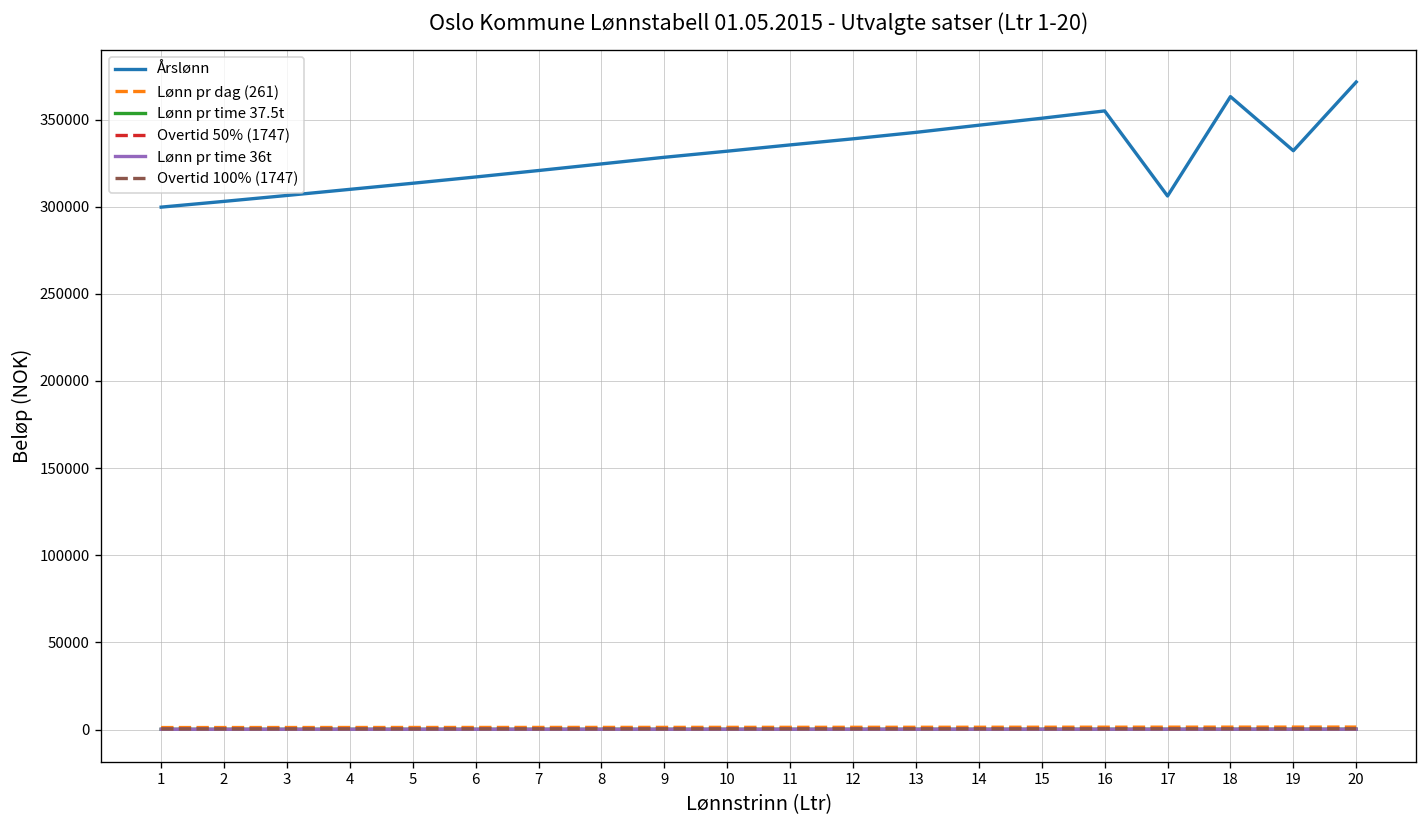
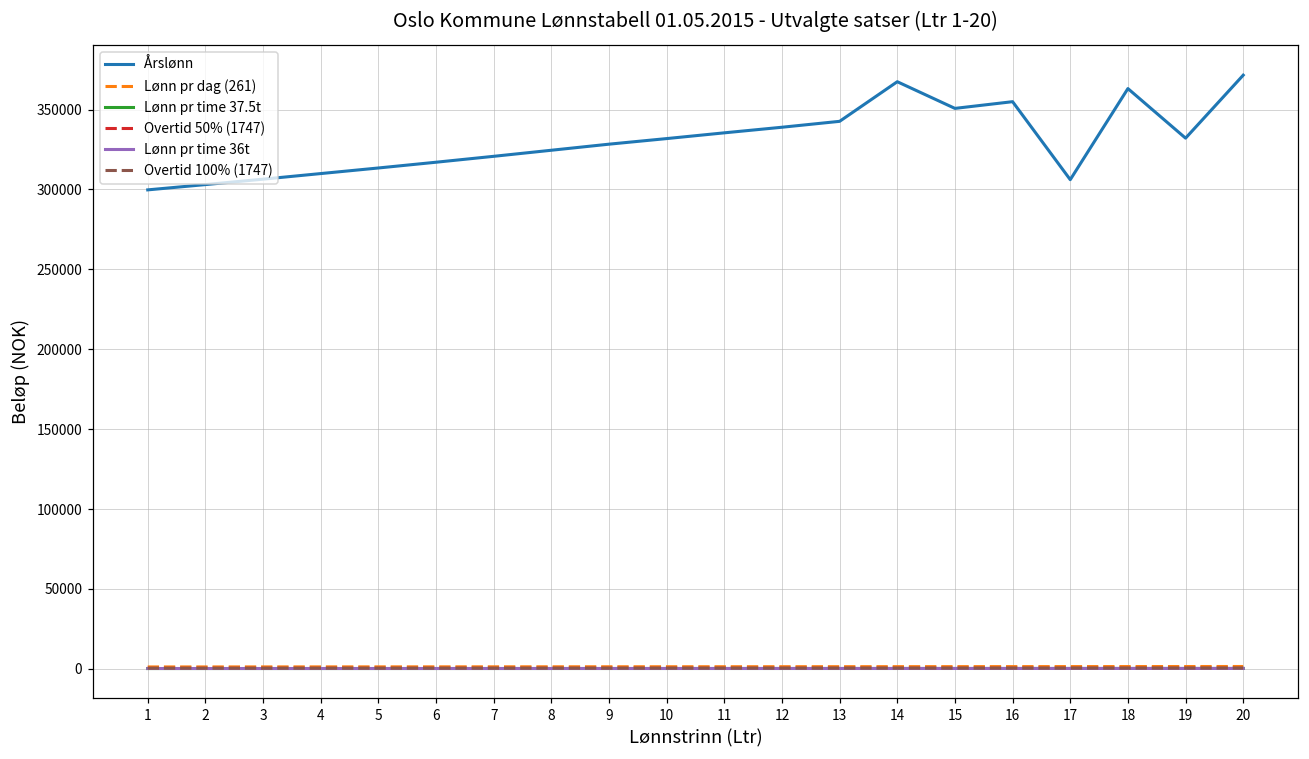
Årslønn, 14: 347000 -> 367000
